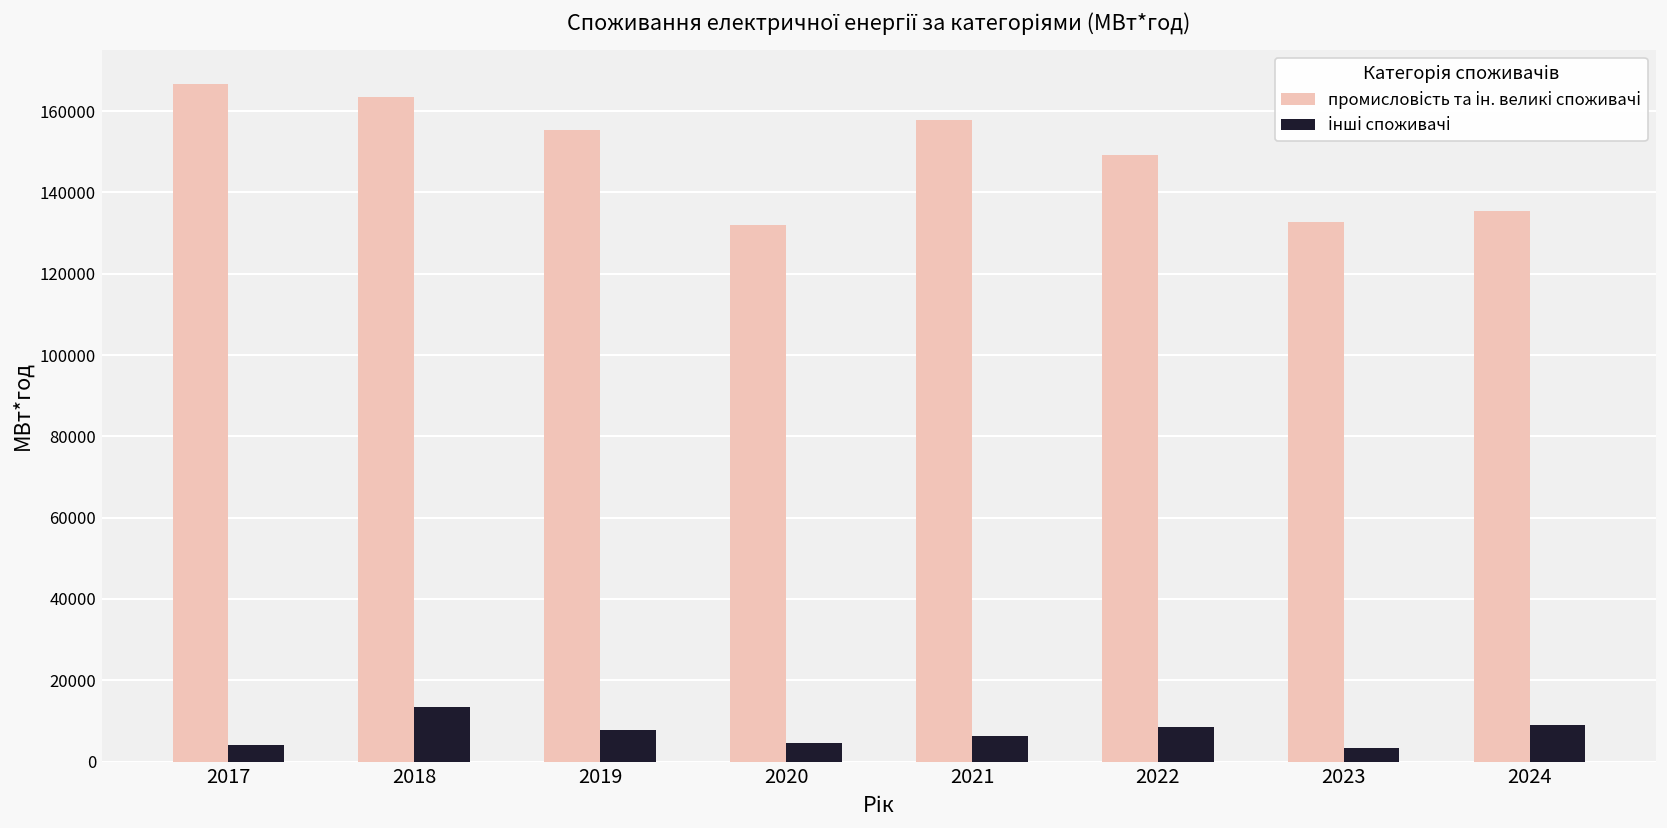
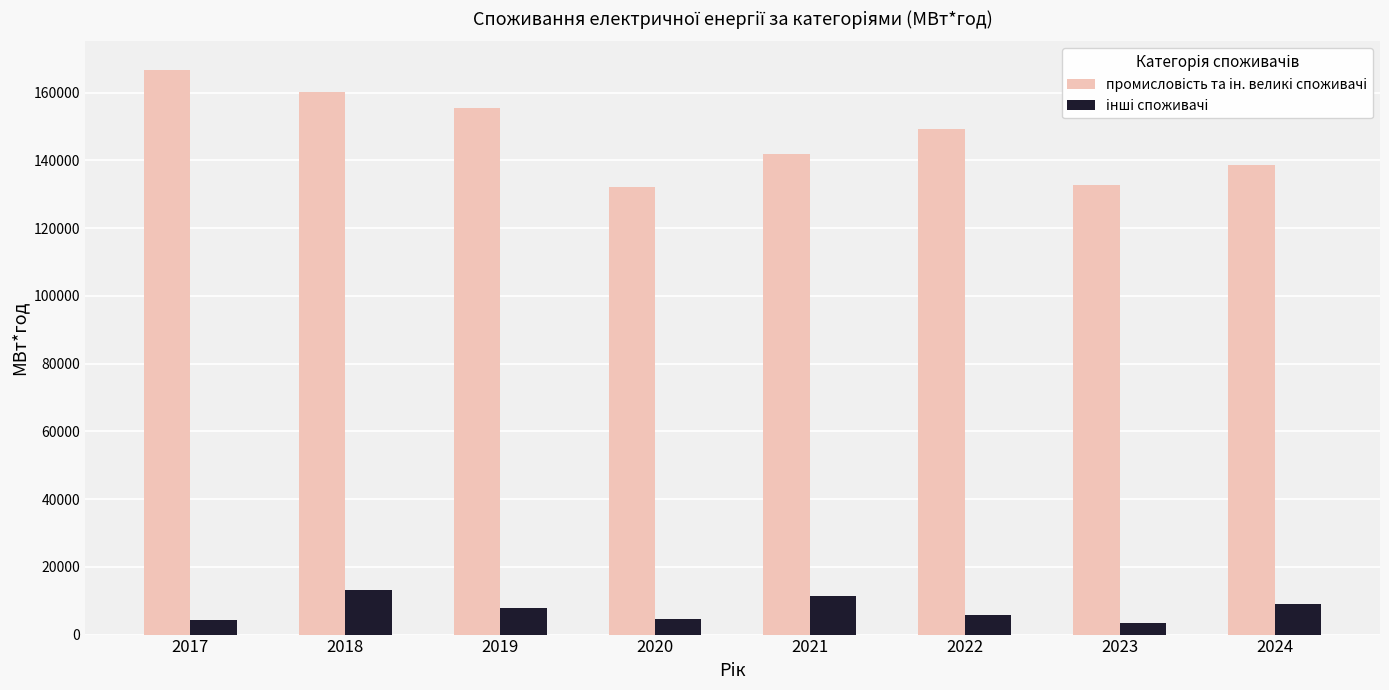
промисловість та ін. великі споживачі, 2018: 164000 -> 160000
промисловість та ін. великі споживачі, 2021: 158000 -> 142000
інші споживачі, 2021: 6000 -> 11000
інші споживачі, 2022: 8000 -> 6000
промисловість та ін. великі споживачі, 2024: 135000 -> 139000
